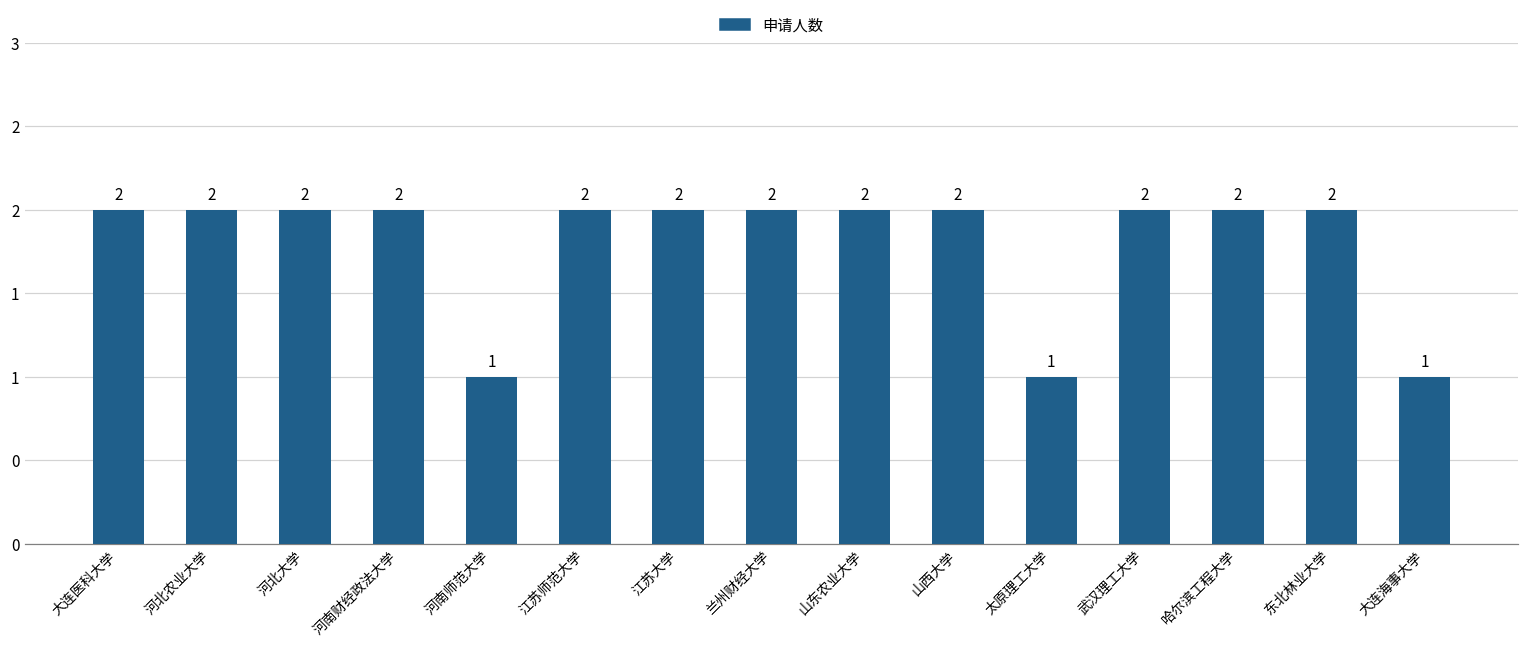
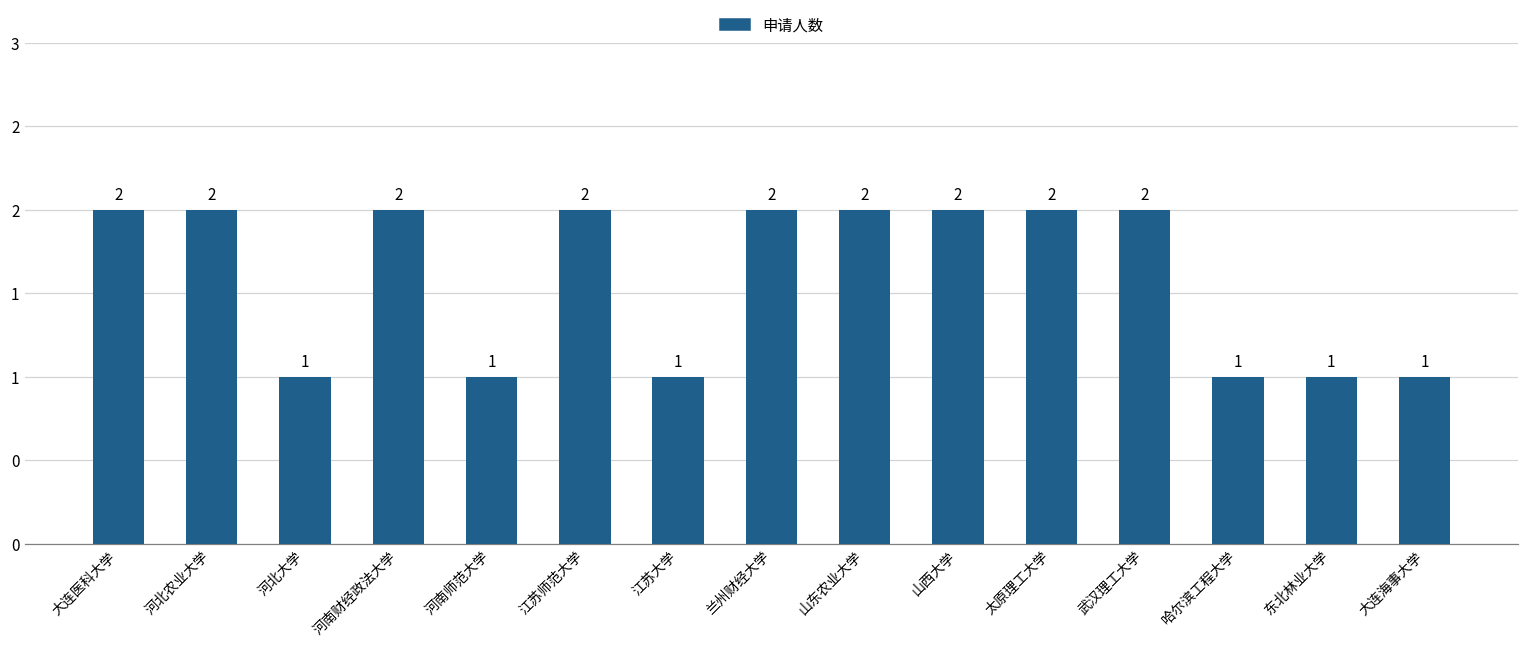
河北大学: 2 -> 1
江苏大学: 2 -> 1
太原理工大学: 1 -> 2
哈尔滨工程大学: 2 -> 1
东北林业大学: 2 -> 1
